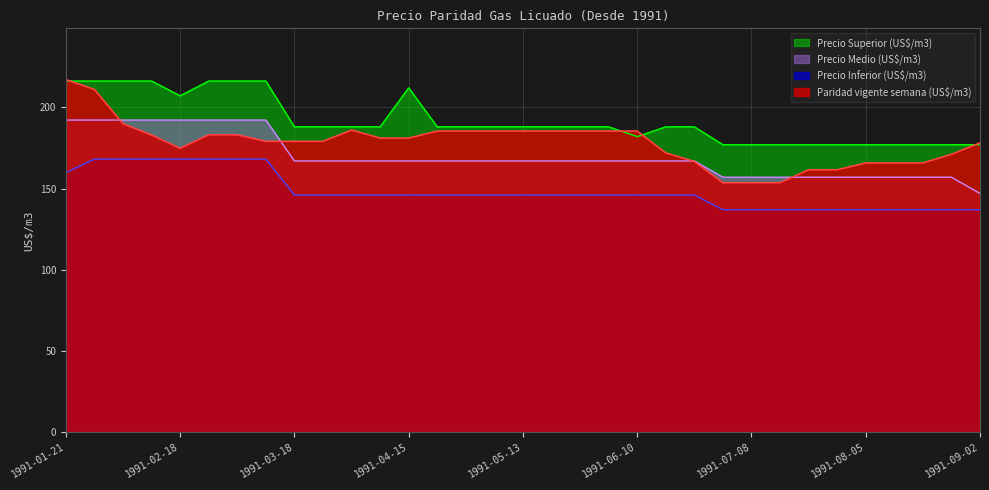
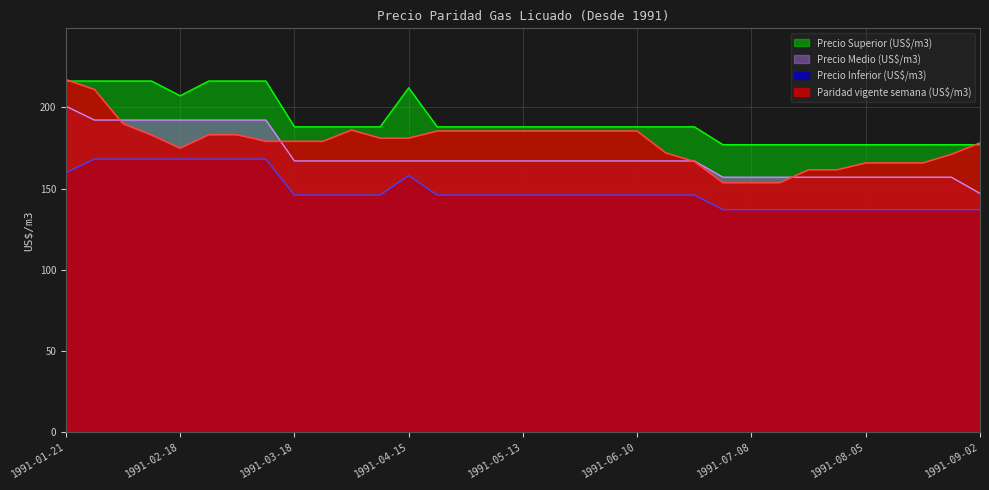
Precio Medio (US$/m3), 1991-01-21: 192 -> 201
Precio Inferior (US$/m3), 1991-04-15: 146 -> 158
Precio Superior (US$/m3), 1991-06-10: 182 -> 188
